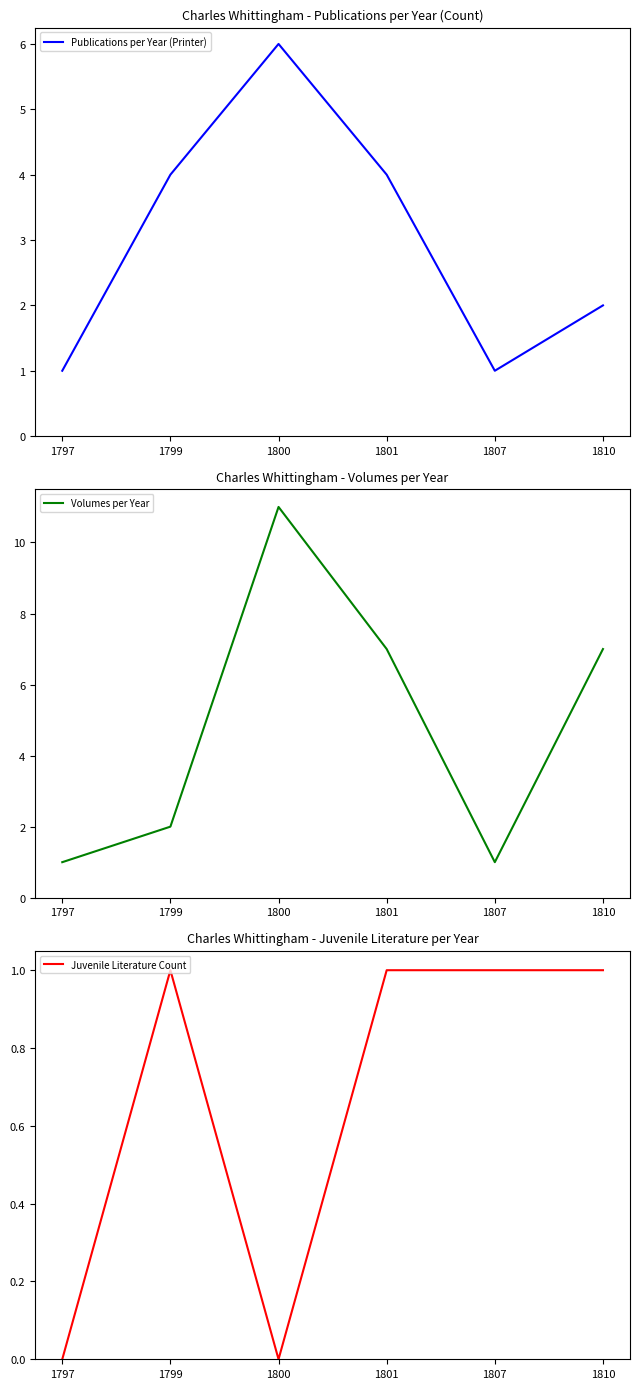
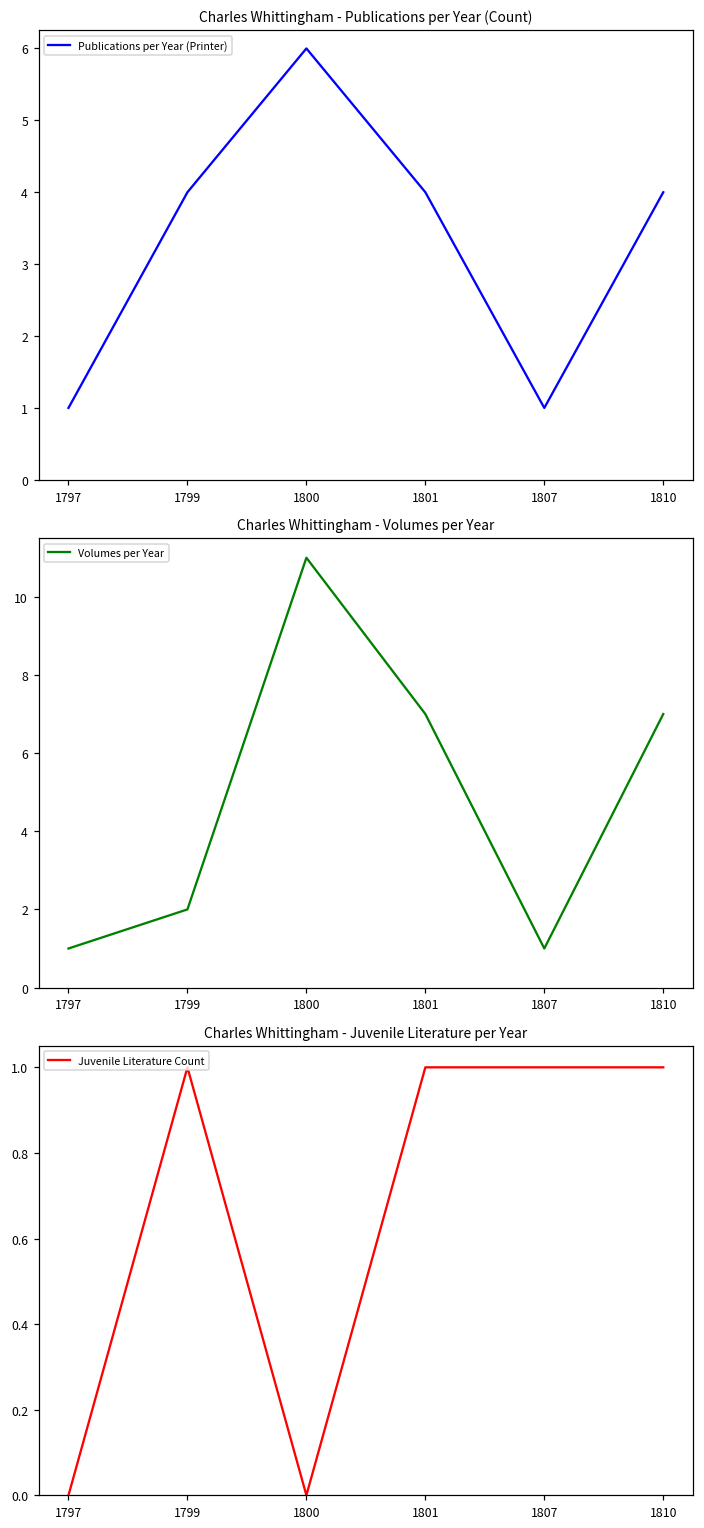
Charles Whittingham - Publications per Year (Count), 1810: 2 -> 4
